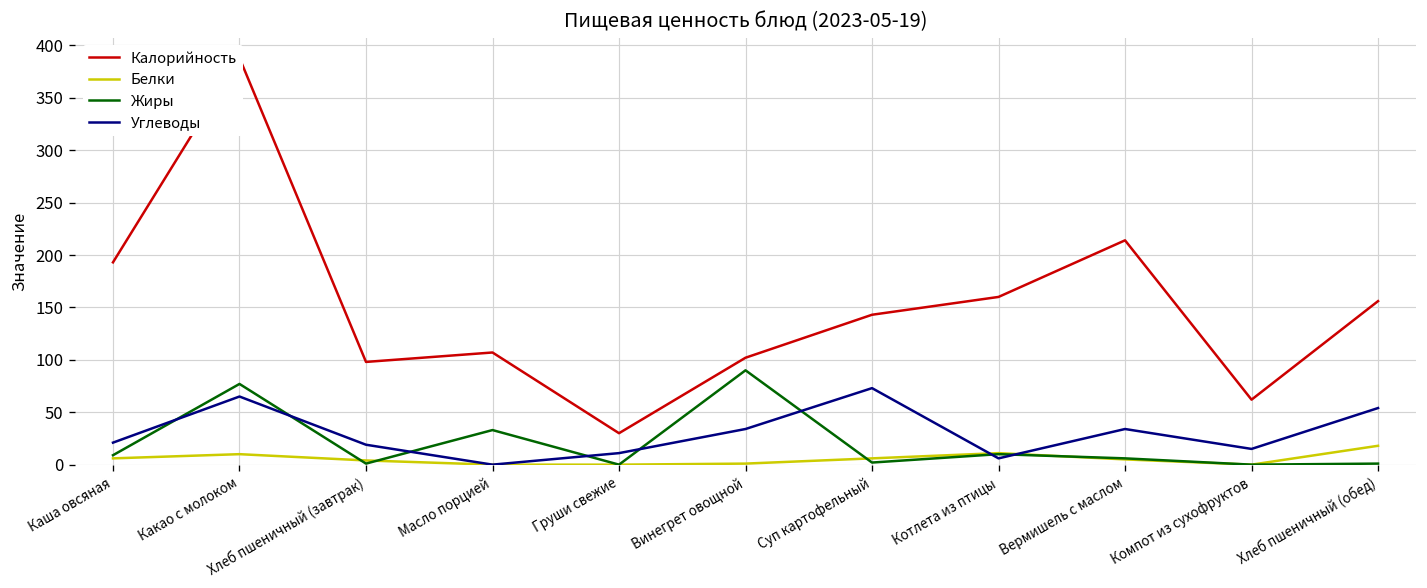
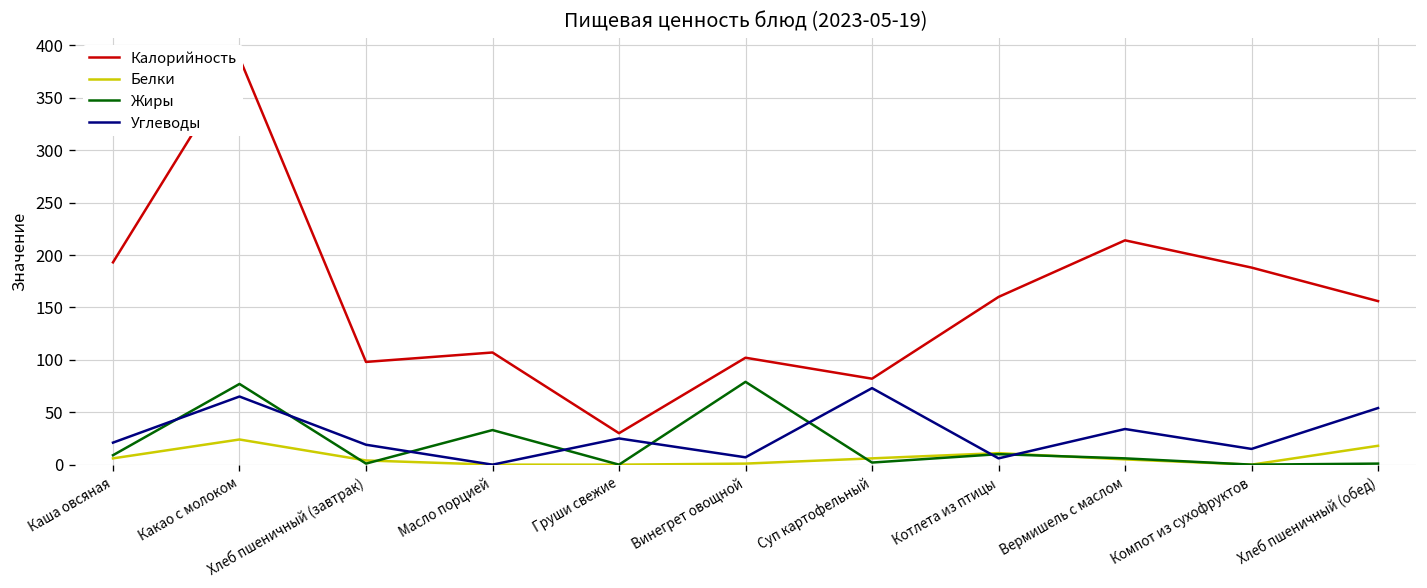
Белки, Какао с молоком: 10 -> 20
Углеводы, Груши свежие: 10 -> 30
Жиры, Винегрет овощной: 90 -> 80
Углеводы, Винегрет овощной: 30 -> 10
Калорийность, Суп картофельный: 140 -> 80
Калорийность, Компот из сухофруктов: 60 -> 190
